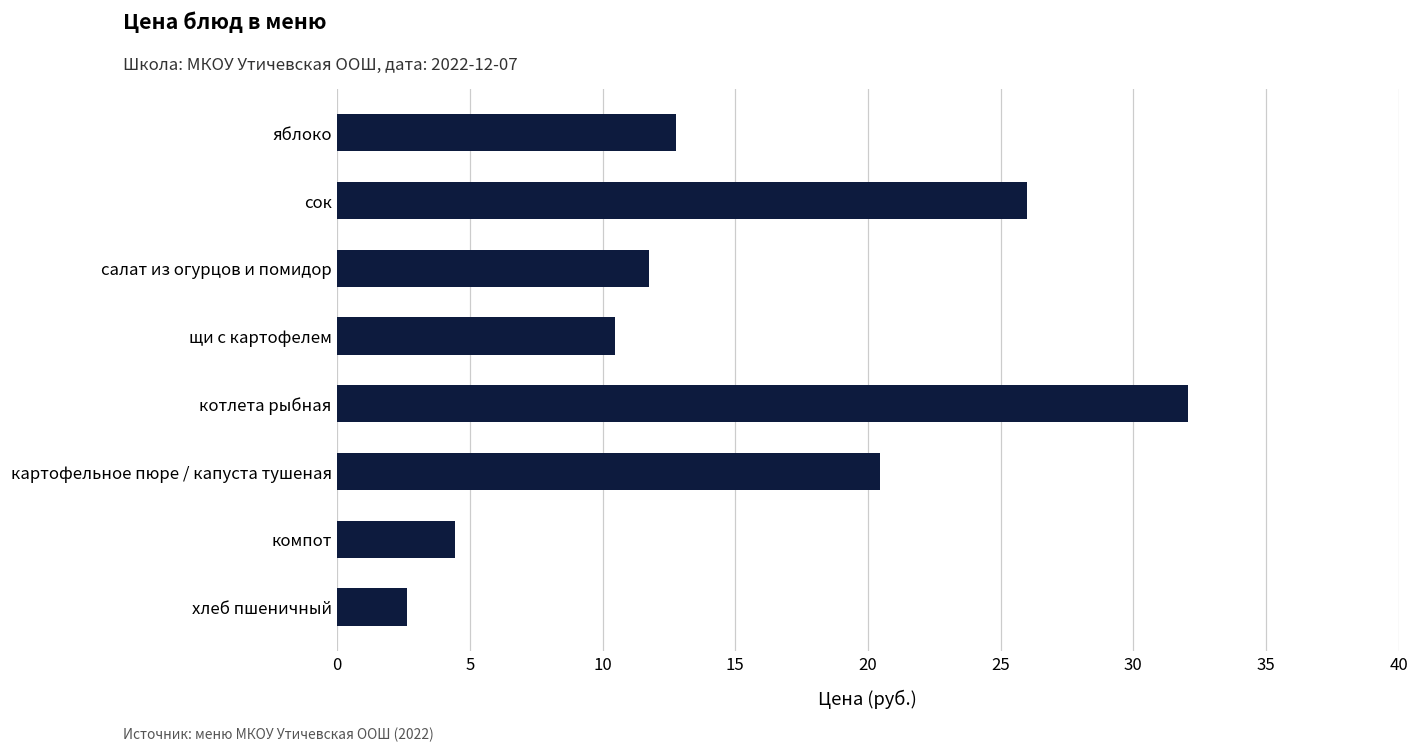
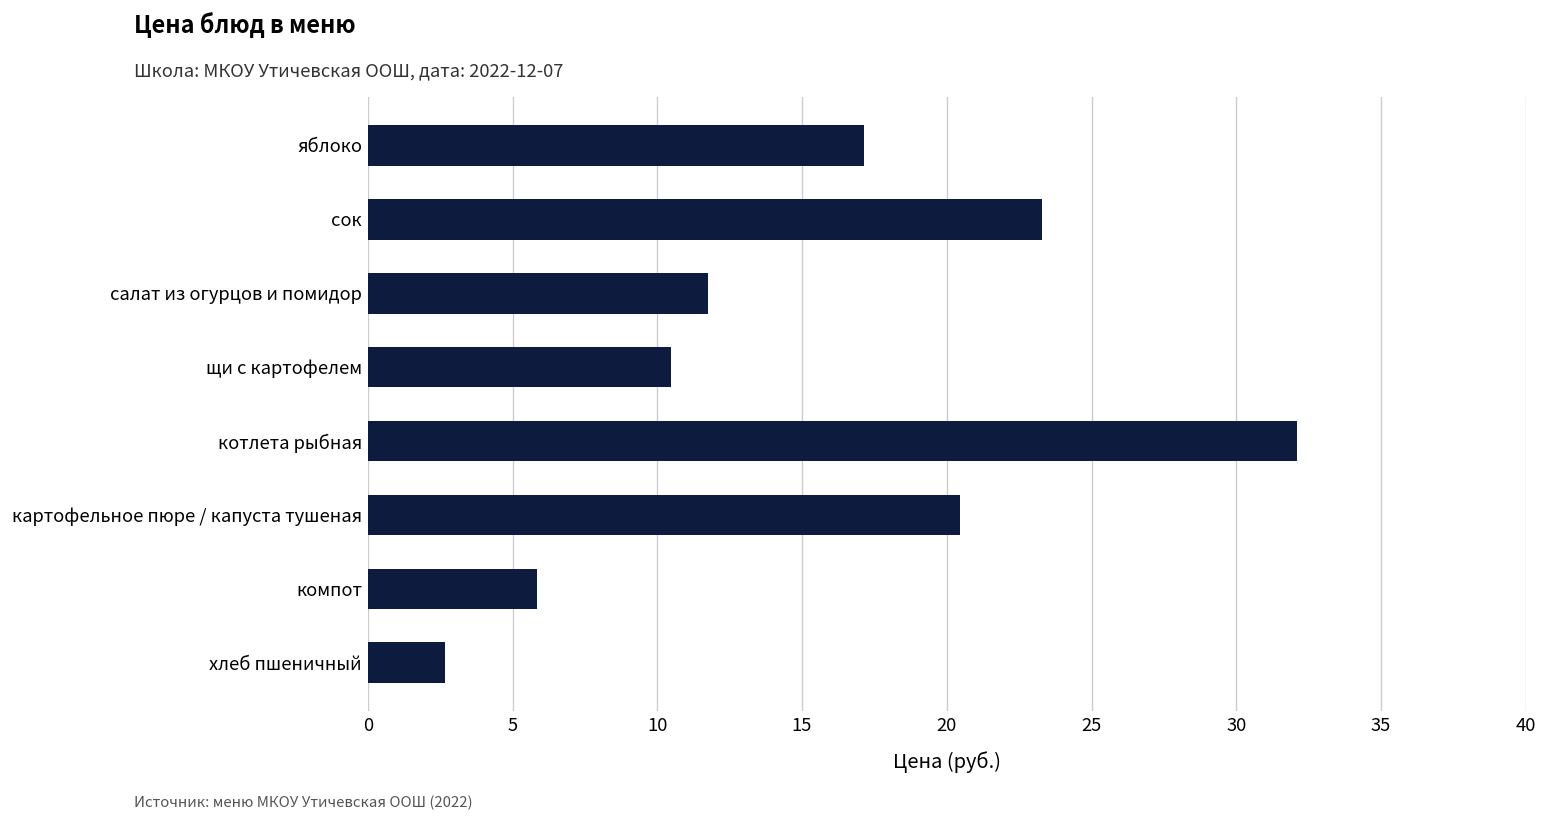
яблоко: 12.8 -> 17.1
сок: 26.0 -> 23.3
компот: 4.4 -> 5.9
